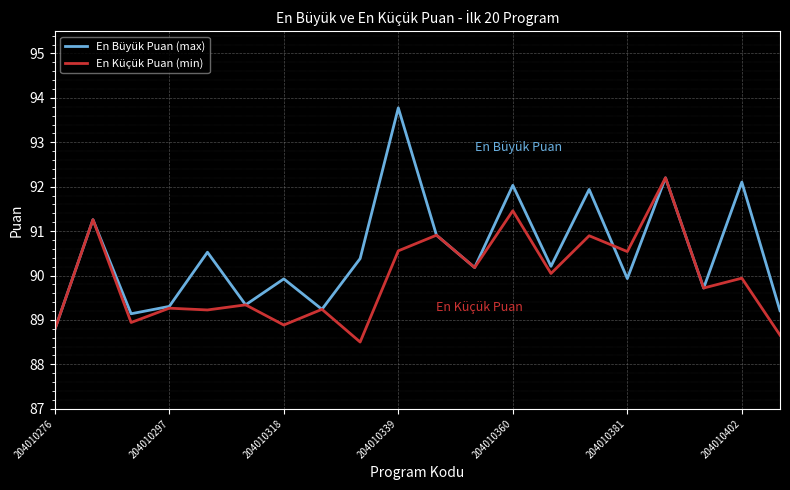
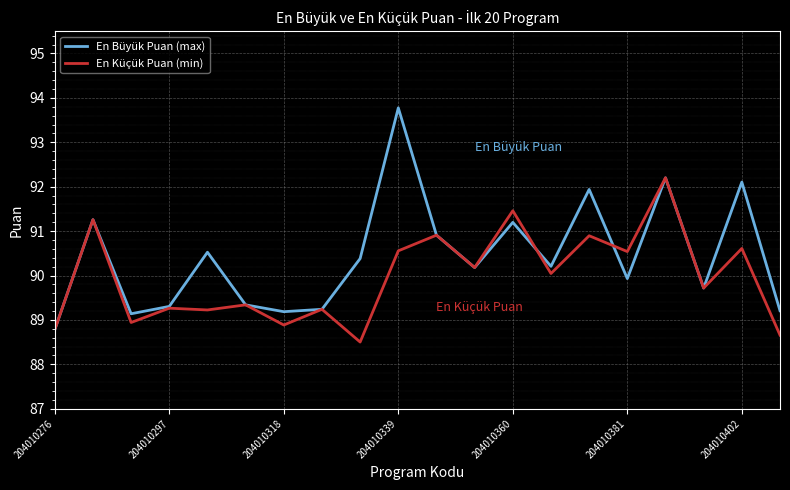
En Büyük Puan (max), 204010318: 89.9 -> 89.2
En Büyük Puan (max), 204010360: 92.0 -> 91.2
En Küçük Puan (min), 204010402: 89.9 -> 90.6
